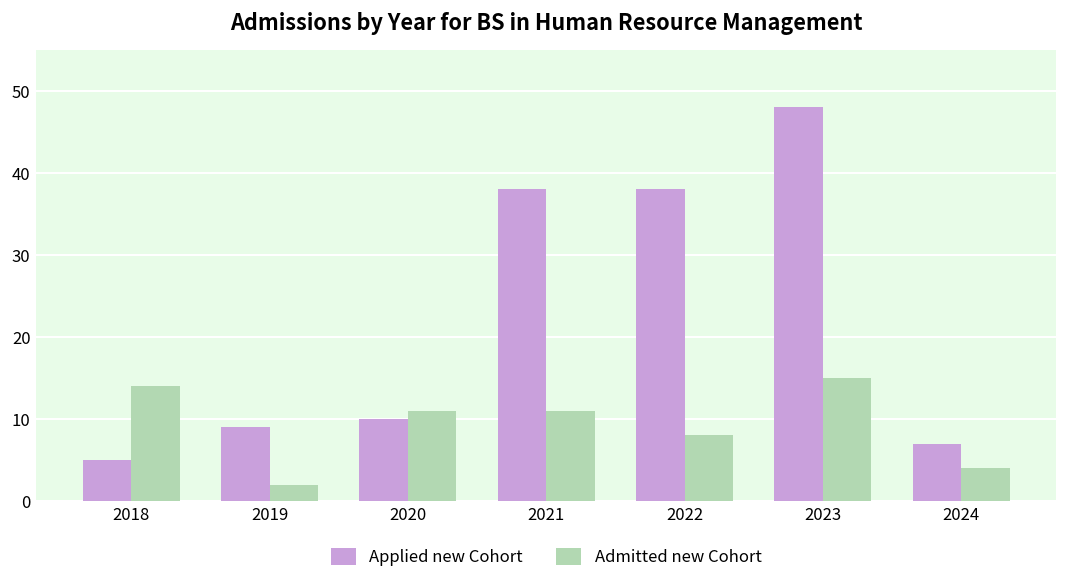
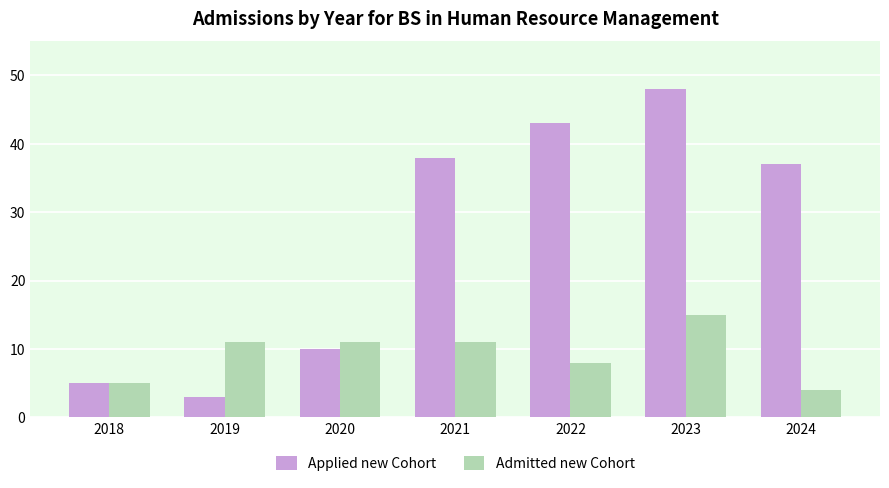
Admitted new Cohort, 2018: 14 -> 5
Applied new Cohort, 2019: 9 -> 3
Admitted new Cohort, 2019: 2 -> 11
Applied new Cohort, 2022: 38 -> 43
Applied new Cohort, 2024: 7 -> 37
